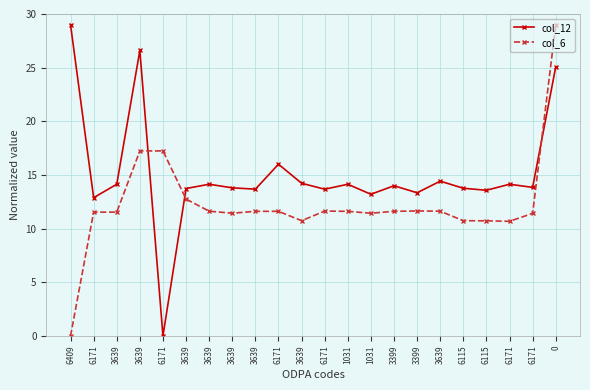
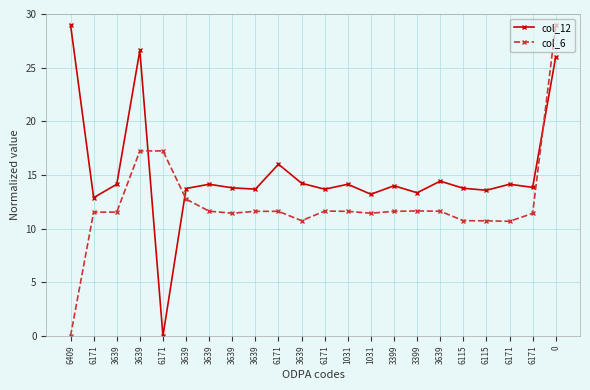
col_12, 0: 25.1 -> 26.0
